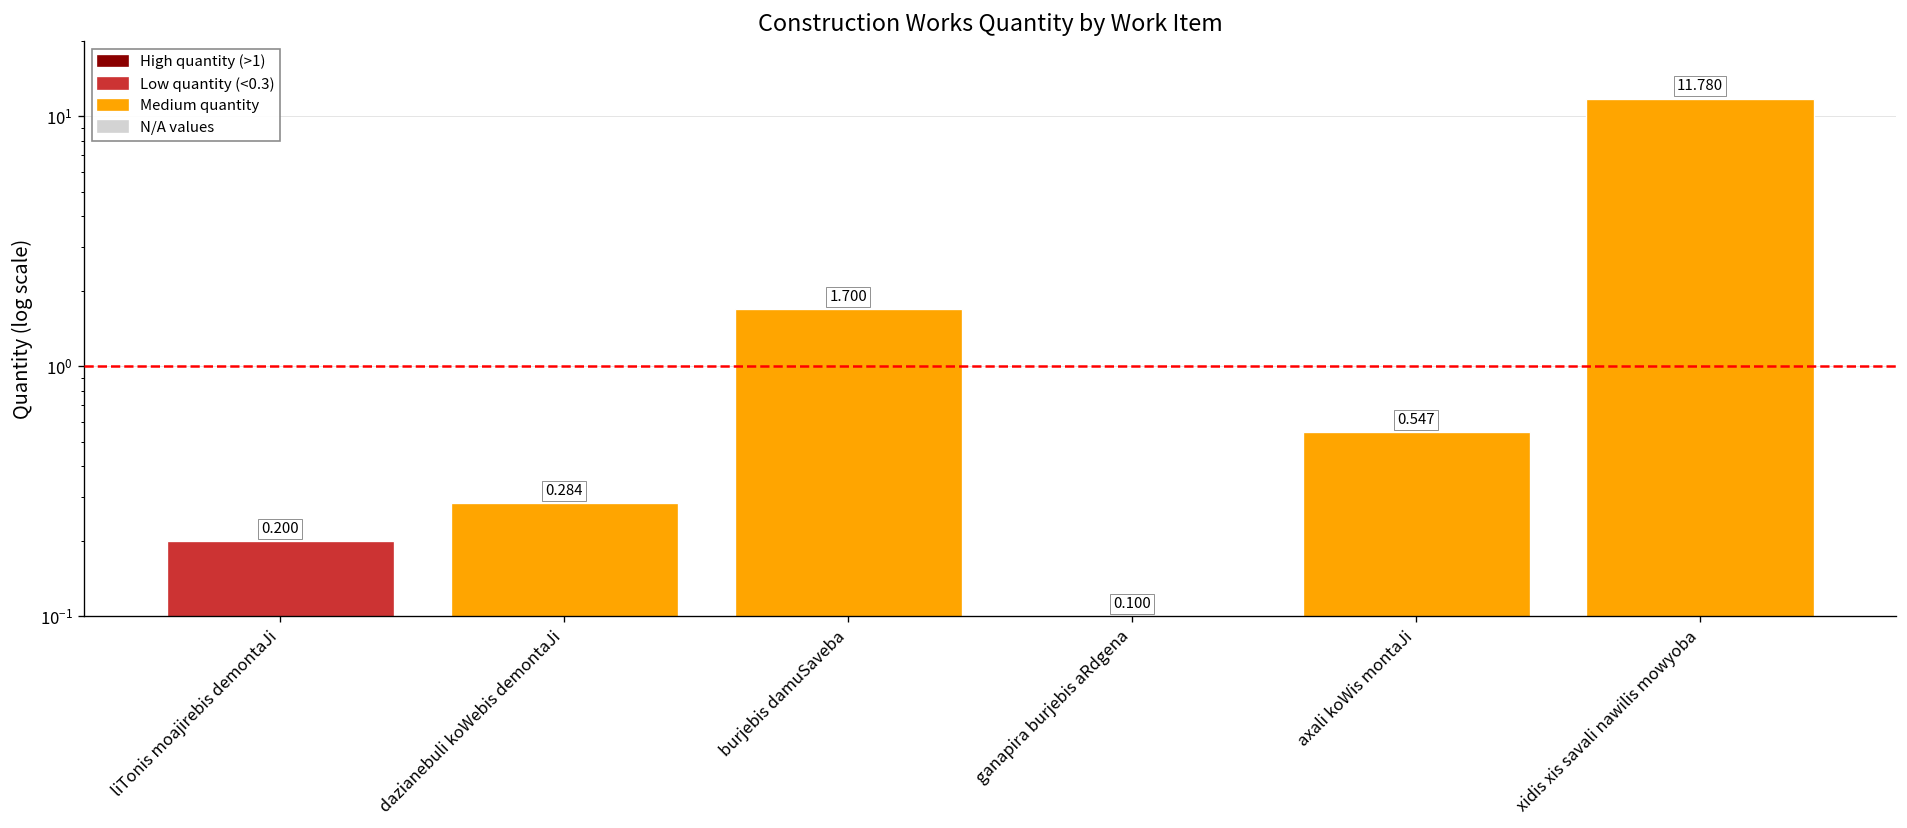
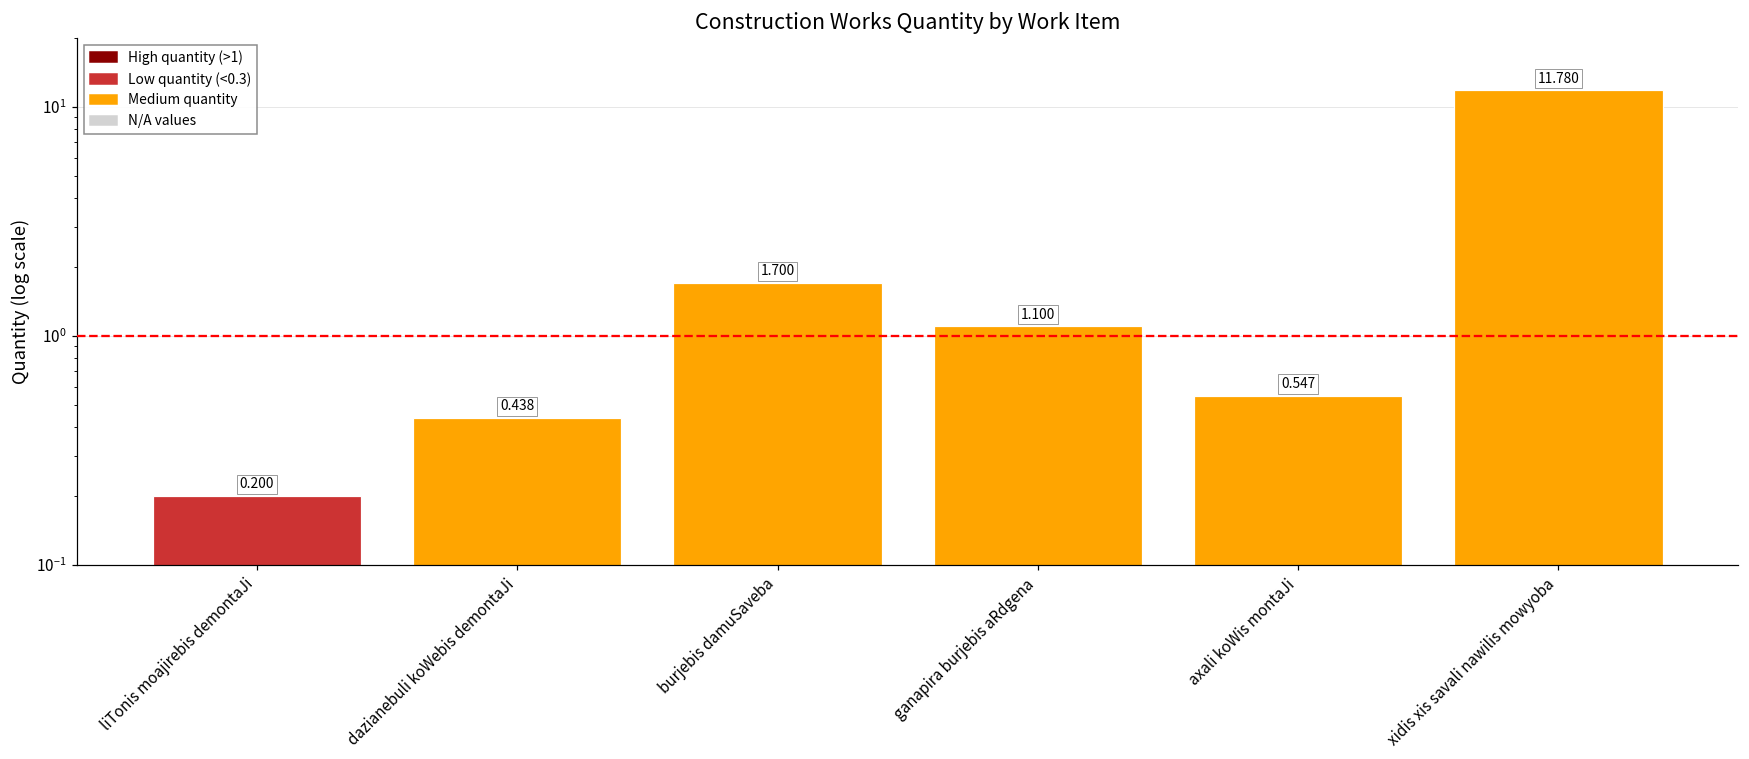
dazianebuli koWebis demontaJi: 0.284 -> 0.438
ganapira burjebis aRdgena: 0.100 -> 1.100
